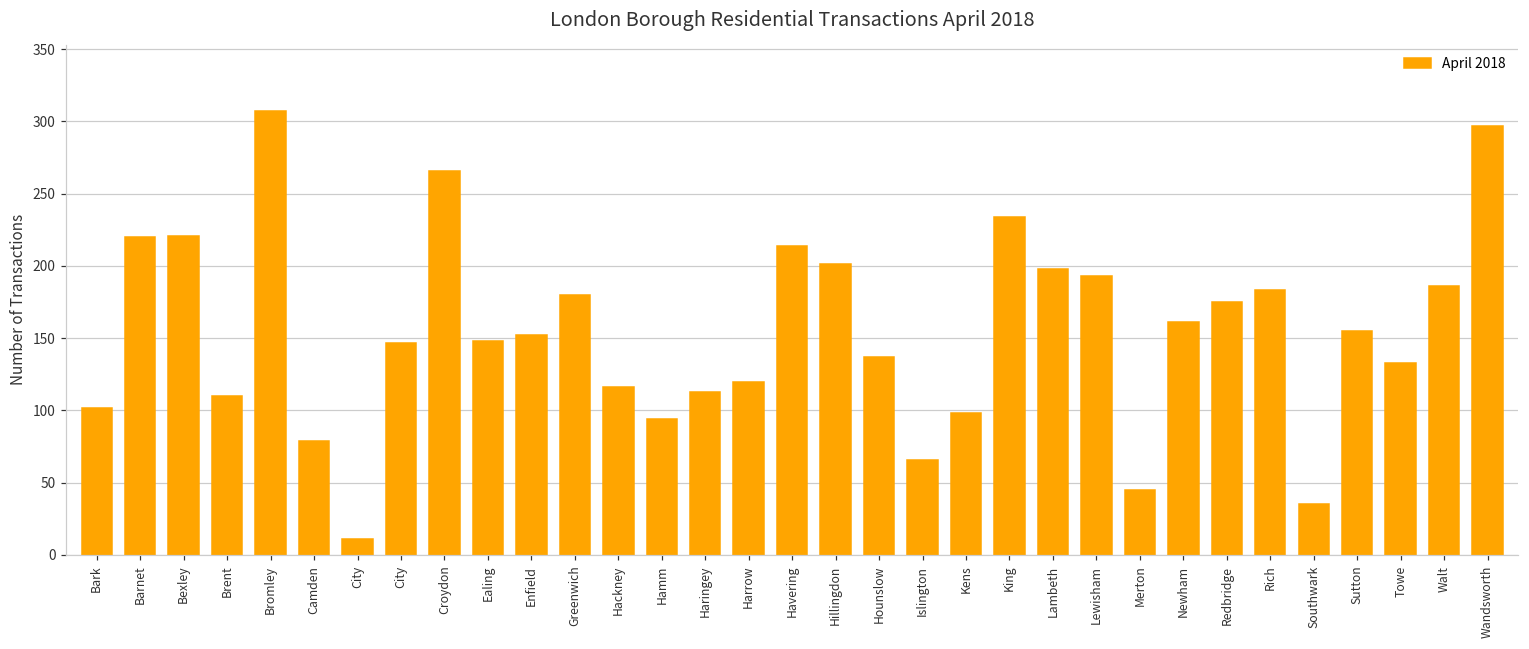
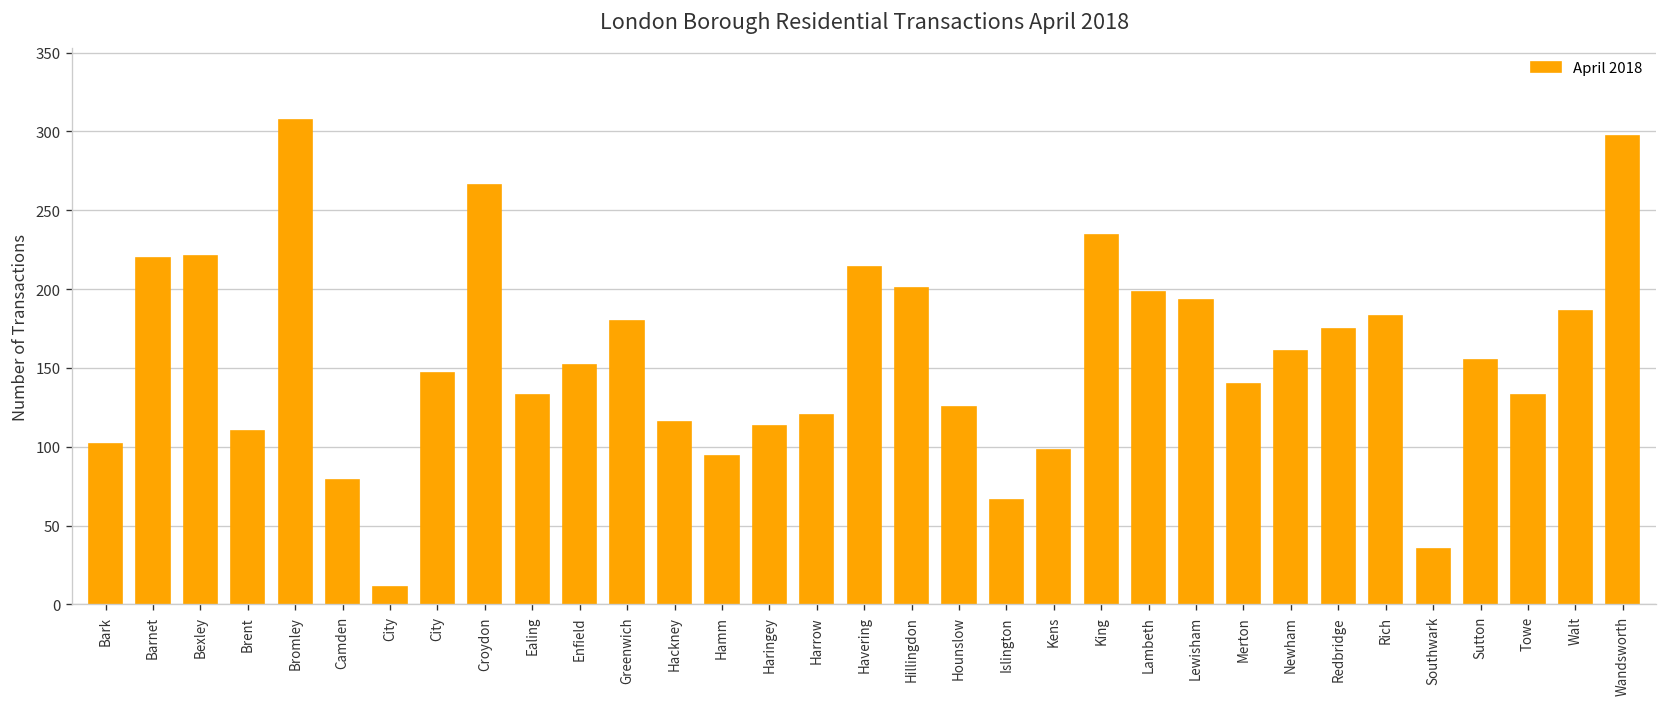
Ealing: 148 -> 133
Hounslow: 137 -> 125
Merton: 45 -> 140
